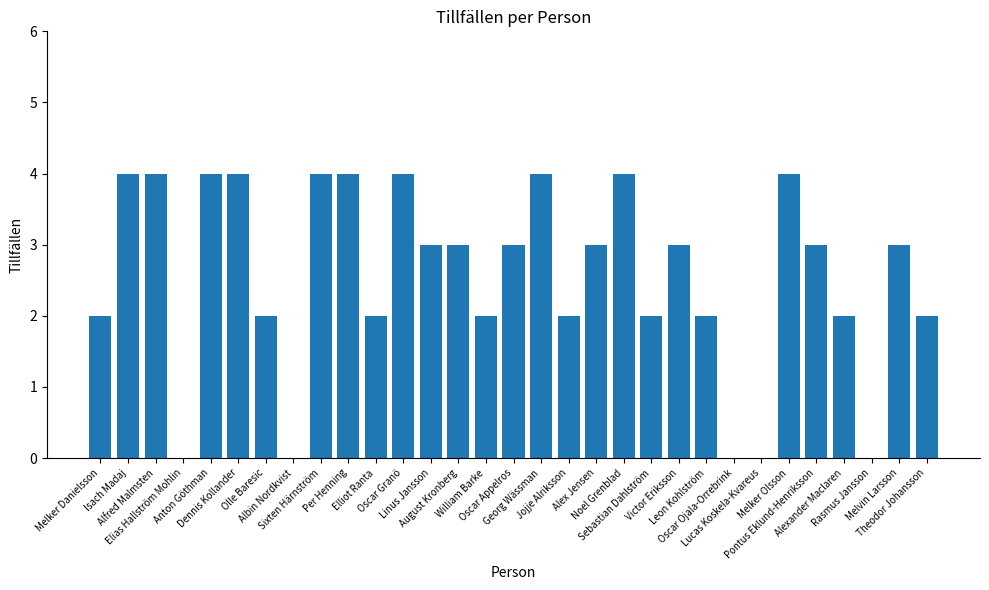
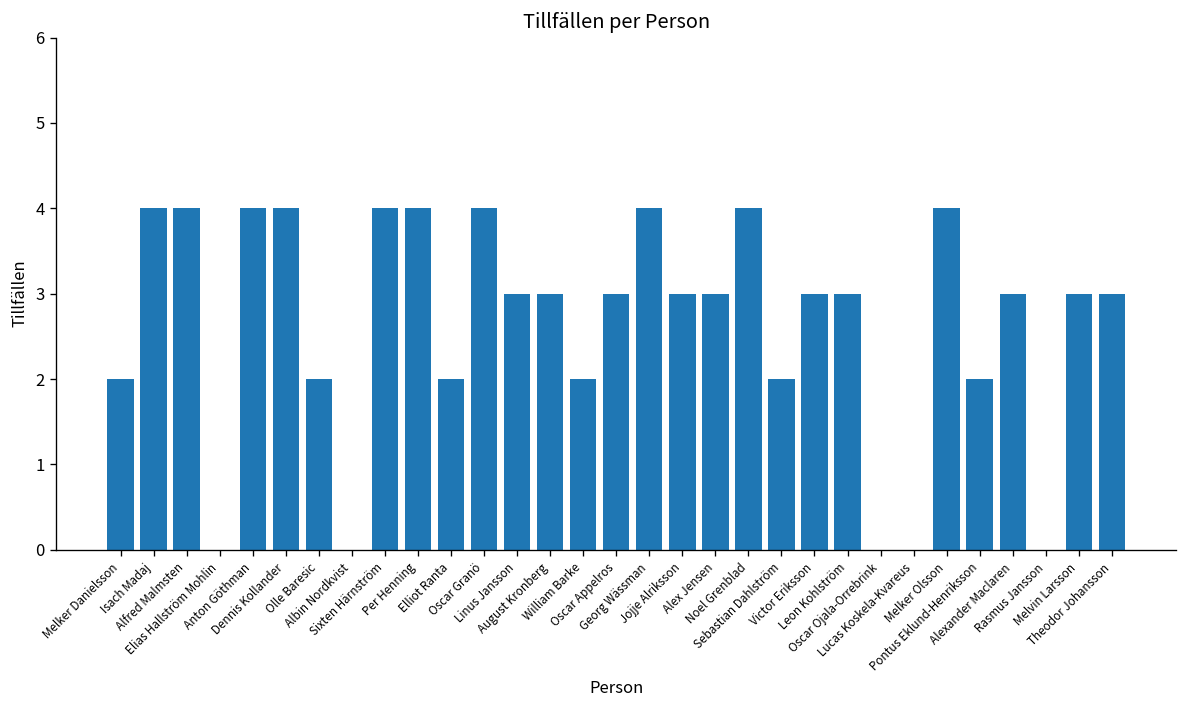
Jojje Alriksson: 2 -> 3
Leon Kohlström: 2 -> 3
Pontus Eklund-Henriksson: 3 -> 2
Alexander Maclaren: 2 -> 3
Theodor Johansson: 2 -> 3
